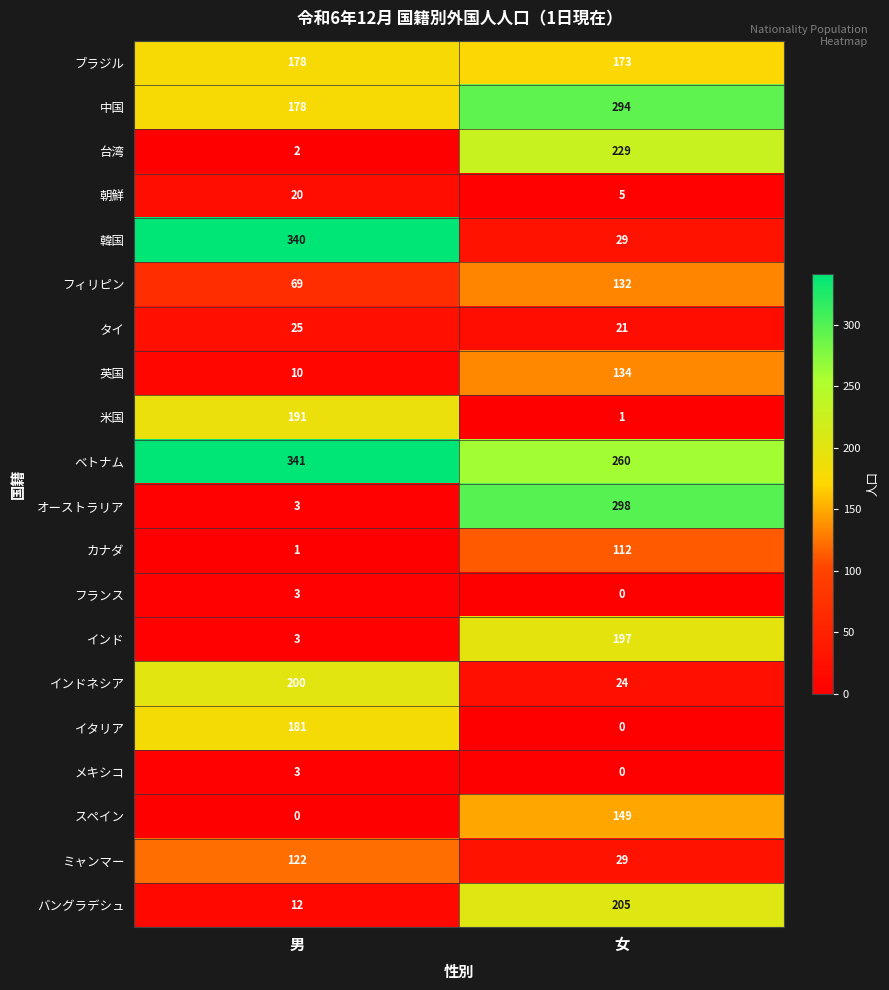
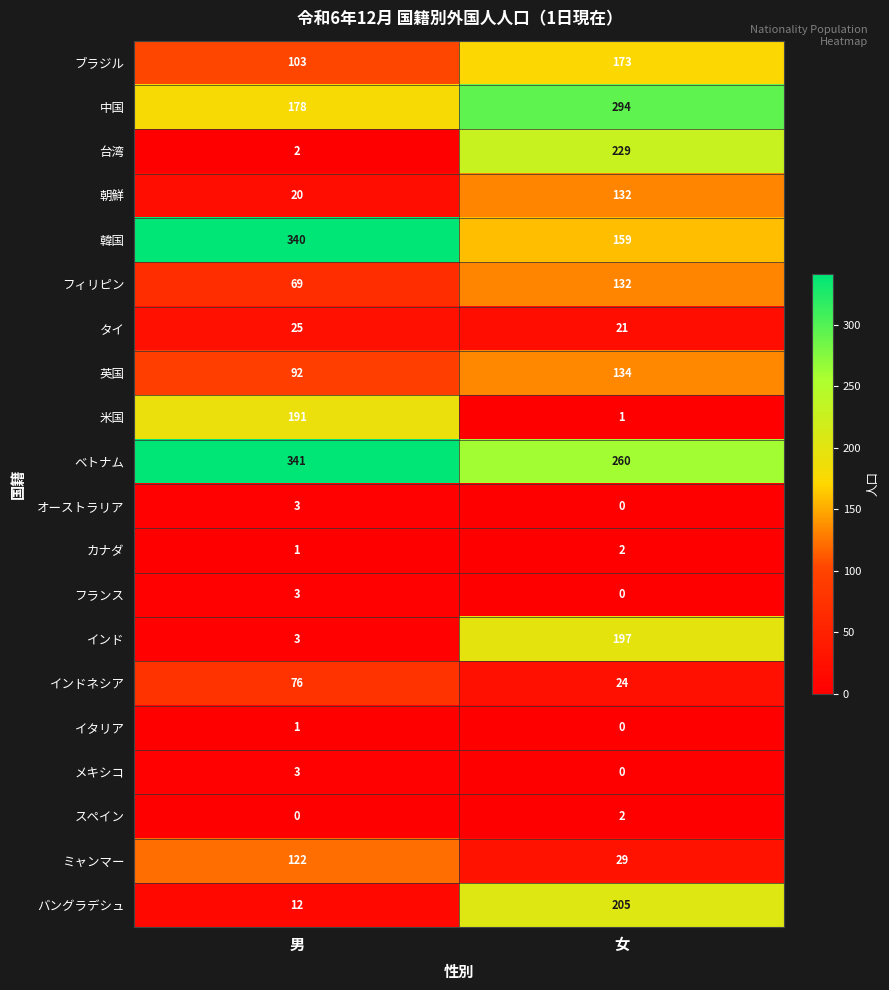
ブラジル, 男: 178 -> 103
朝鮮, 女: 5 -> 132
韓国, 女: 29 -> 159
英国, 男: 10 -> 92
オーストラリア, 女: 298 -> 0
カナダ, 女: 112 -> 2
インドネシア, 男: 200 -> 76
イタリア, 男: 181 -> 1
スペイン, 女: 149 -> 2
